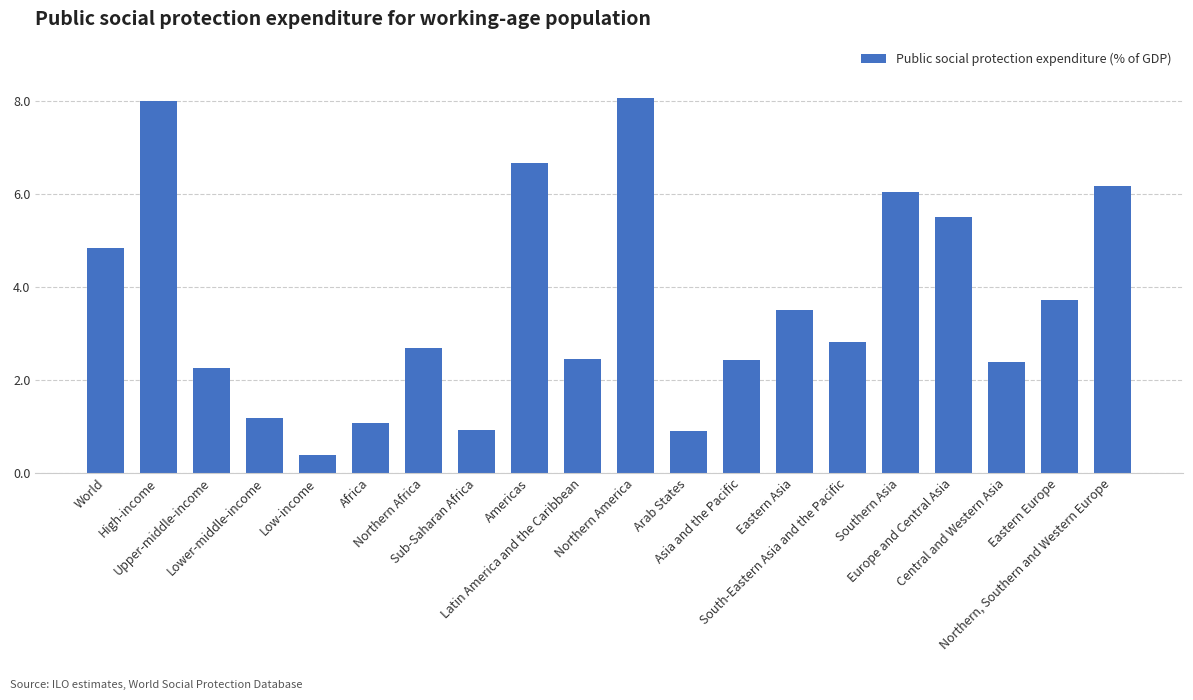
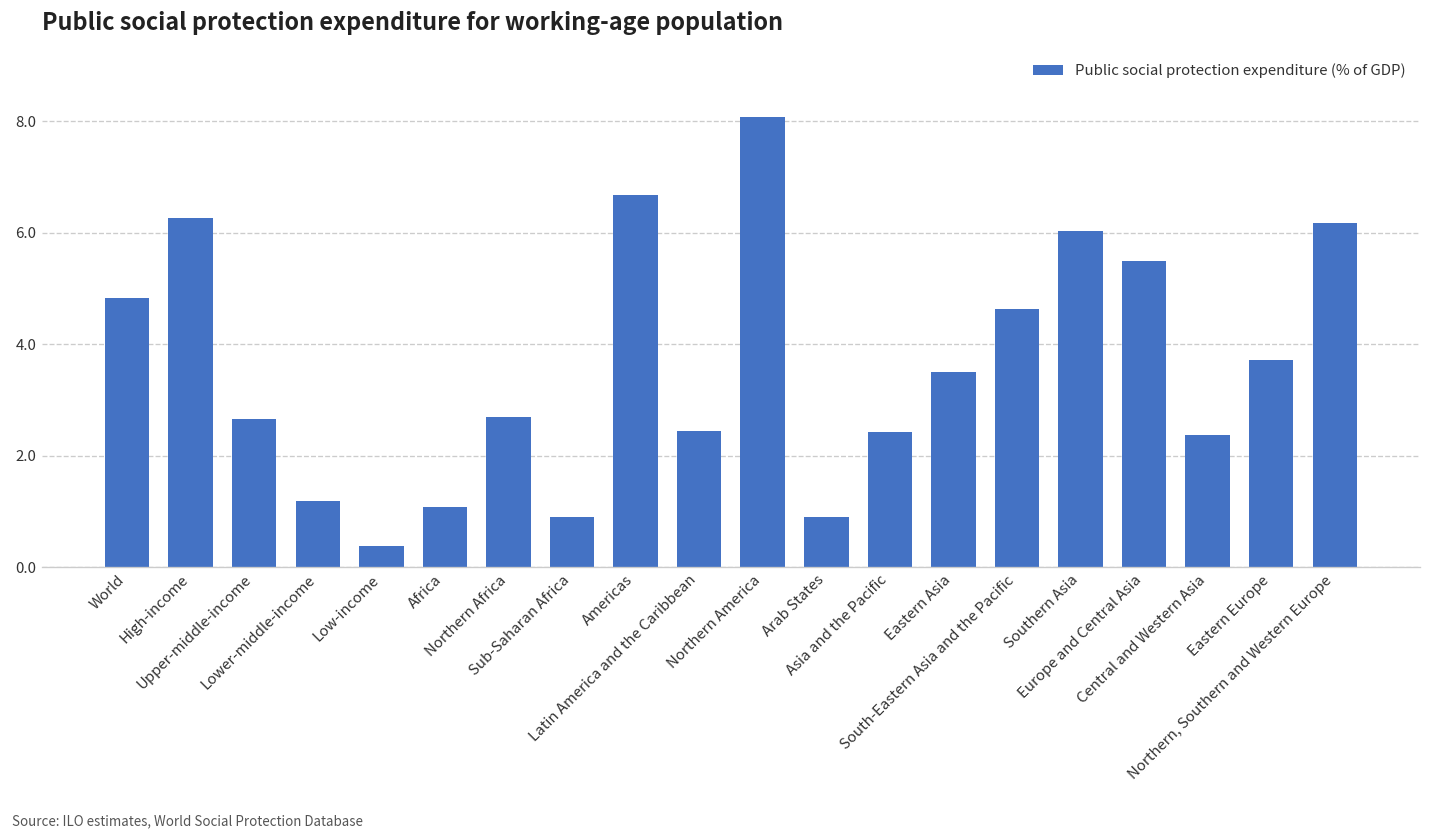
High-income: 8.0 -> 6.3
Upper-middle-income: 2.3 -> 2.7
South-Eastern Asia and the Pacific: 2.8 -> 4.6
